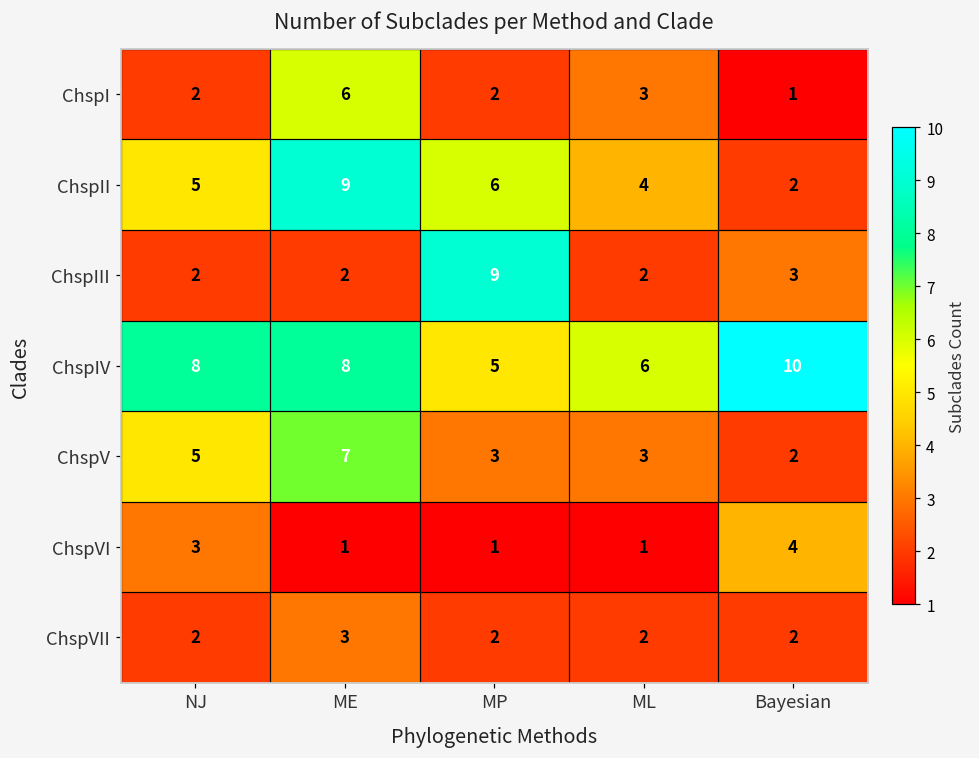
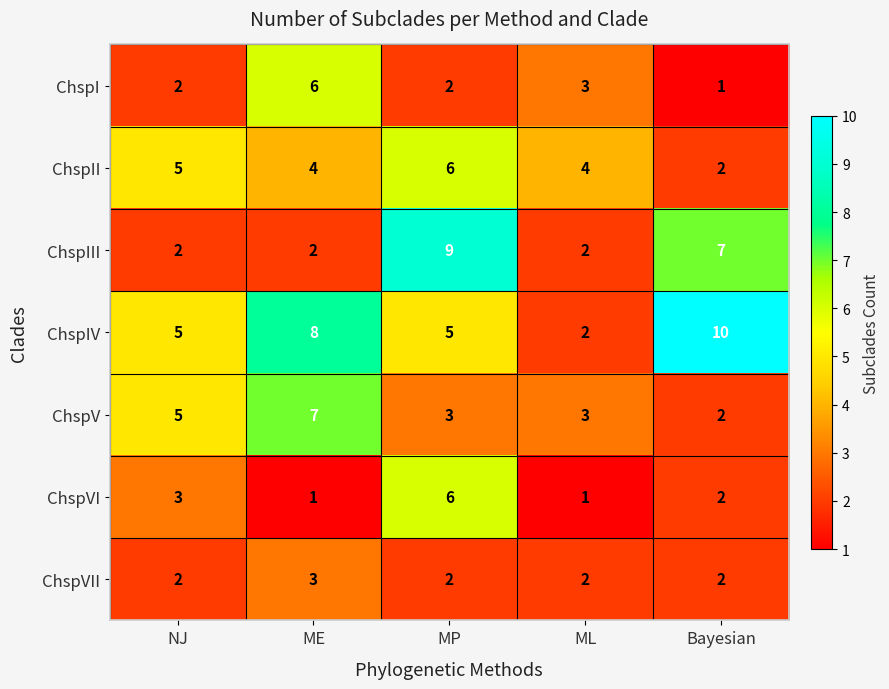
ChspII, ME: 9 -> 4
ChspIII, Bayesian: 3 -> 7
ChspIV, NJ: 8 -> 5
ChspIV, ML: 6 -> 2
ChspVI, MP: 1 -> 6
ChspVI, Bayesian: 4 -> 2
